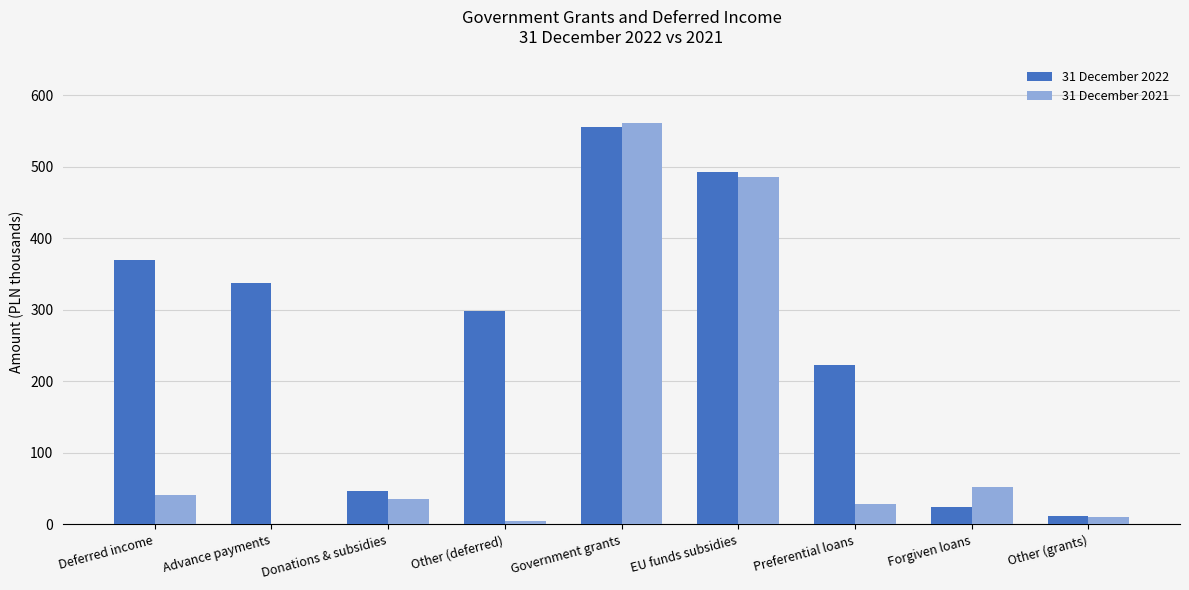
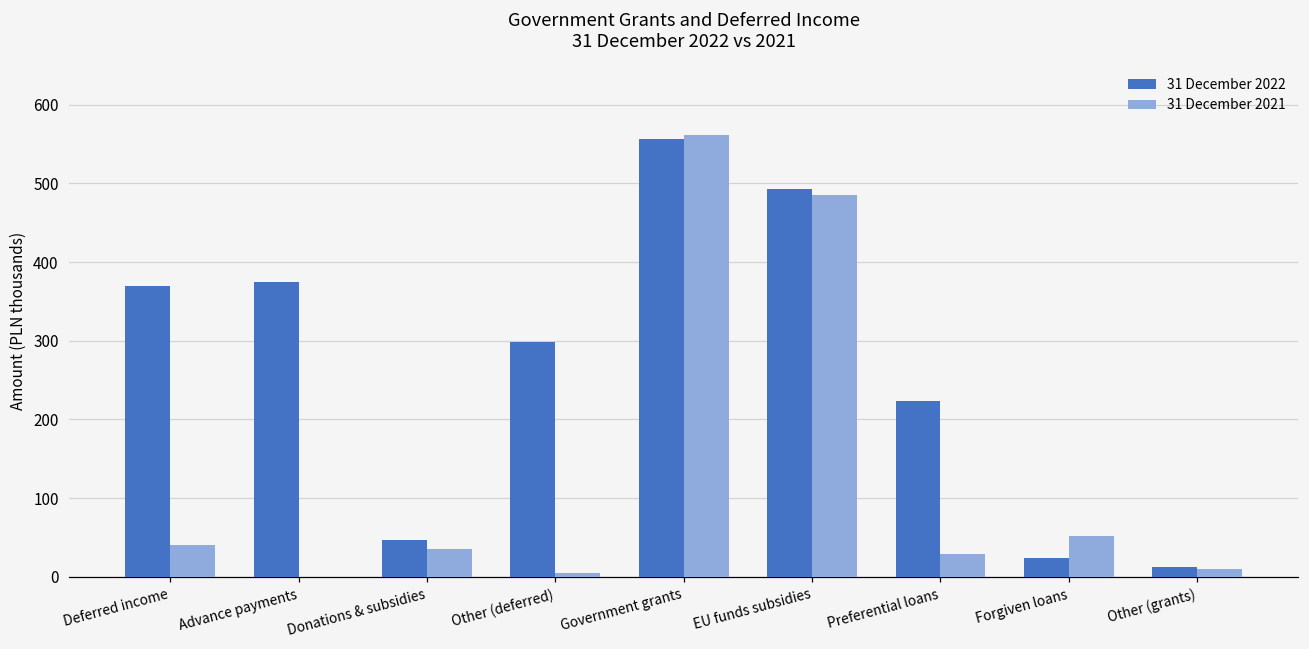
31 December 2022, Advance payments: 340 -> 370
